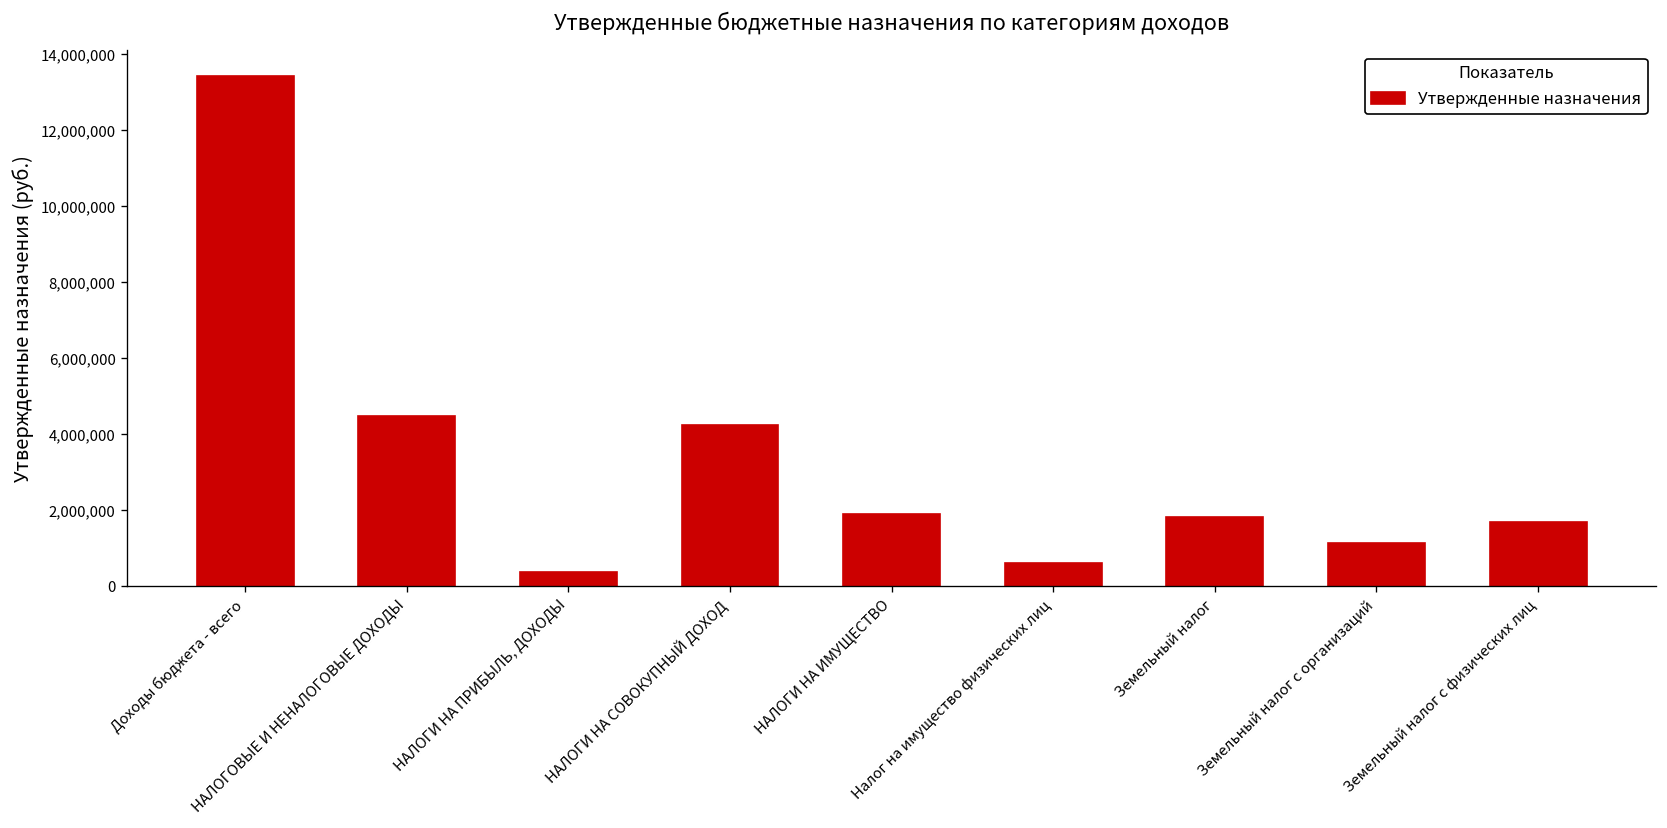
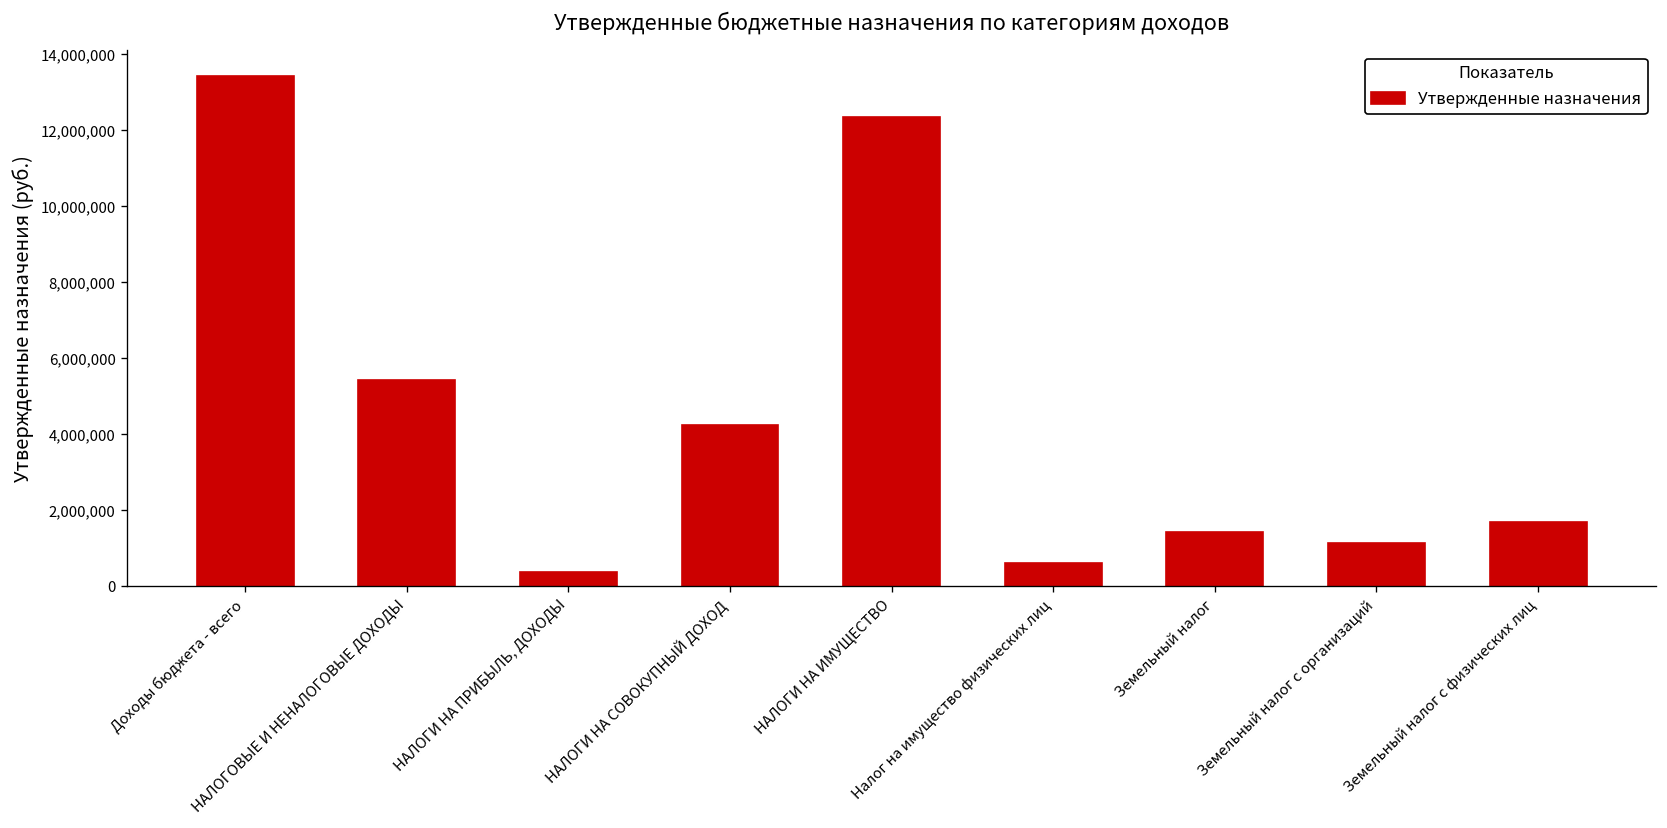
НАЛОГОВЫЕ И НЕНАЛОГОВЫЕ ДОХОДЫ: 4,500,000 -> 5,400,000
НАЛОГИ НА ИМУЩЕСТВО: 1,900,000 -> 12,400,000
Земельный налог: 1,800,000 -> 1,400,000
